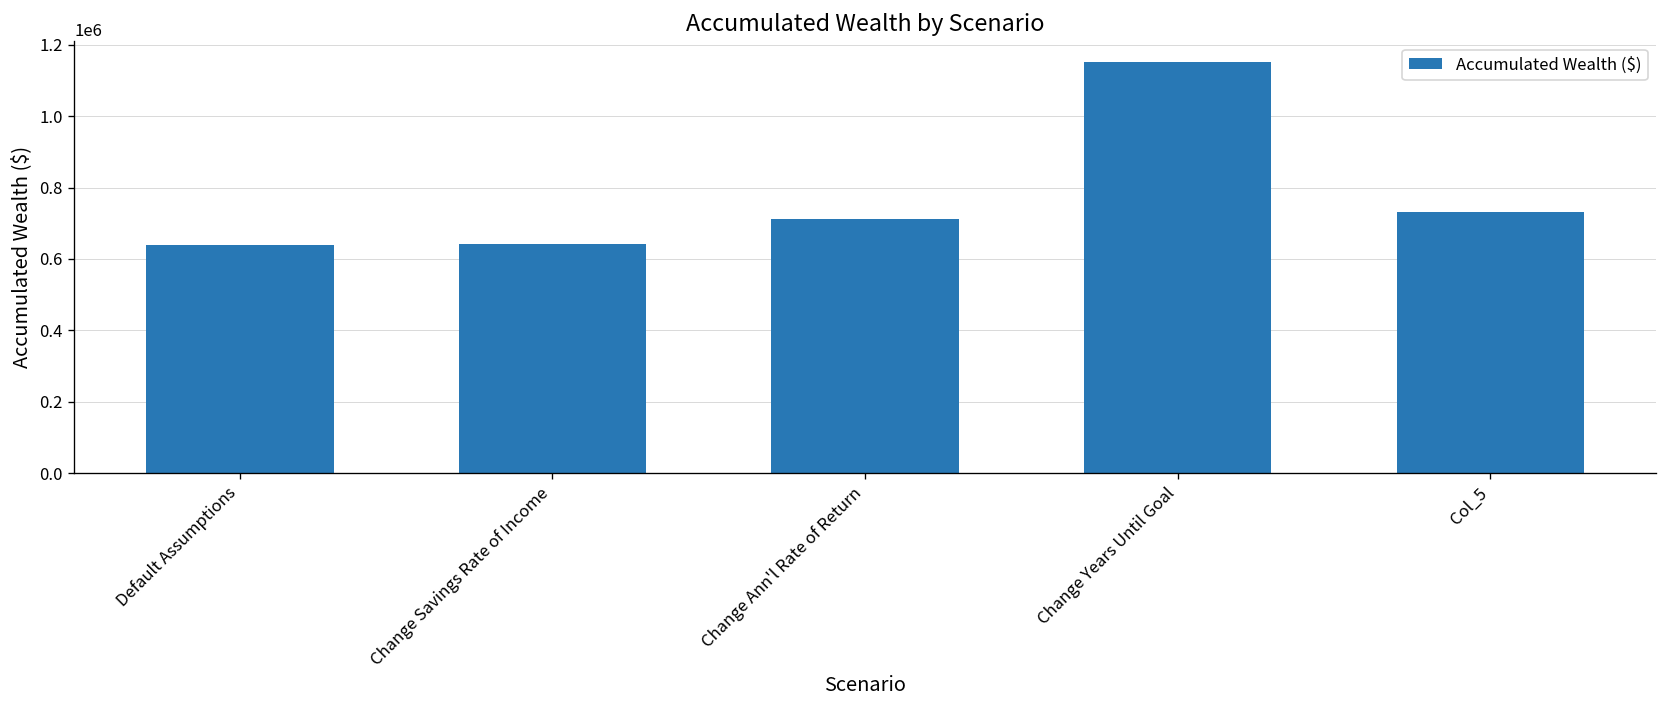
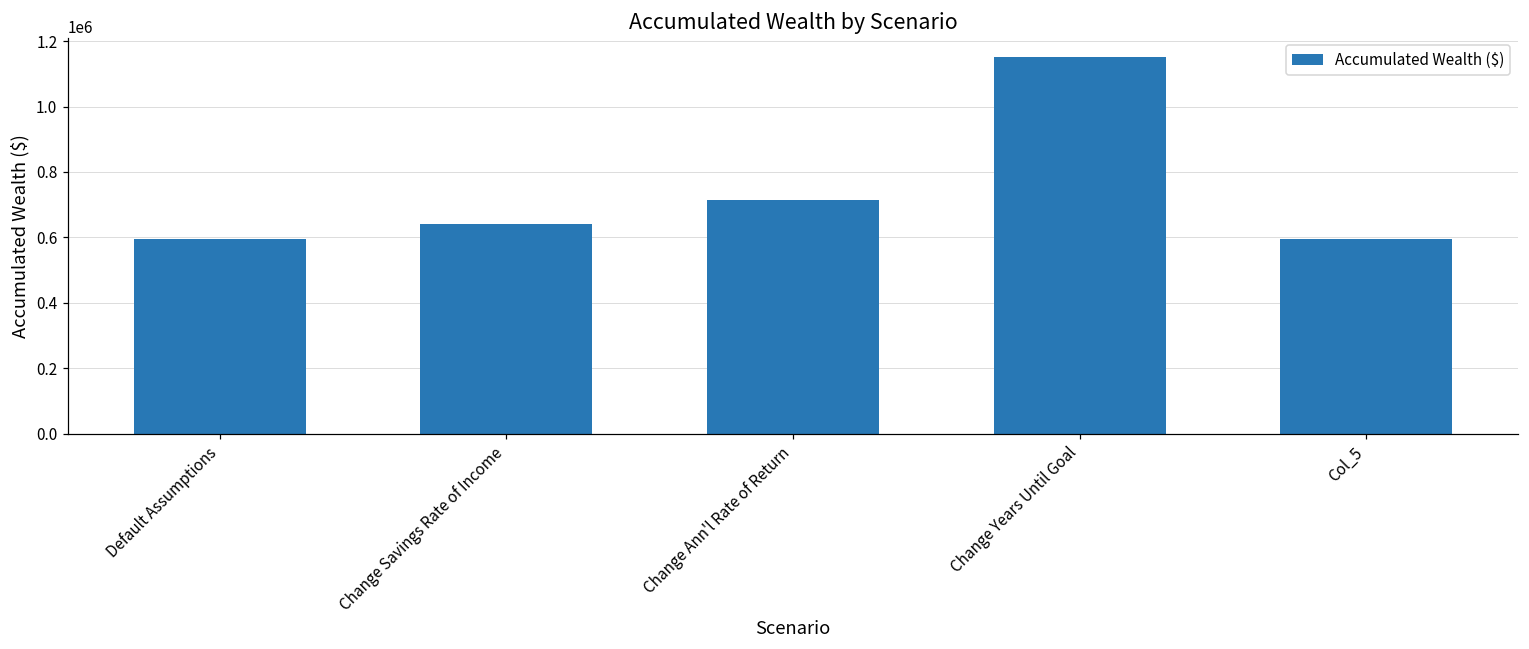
Default Assumptions: 640000 -> 590000
Col_5: 730000 -> 590000
